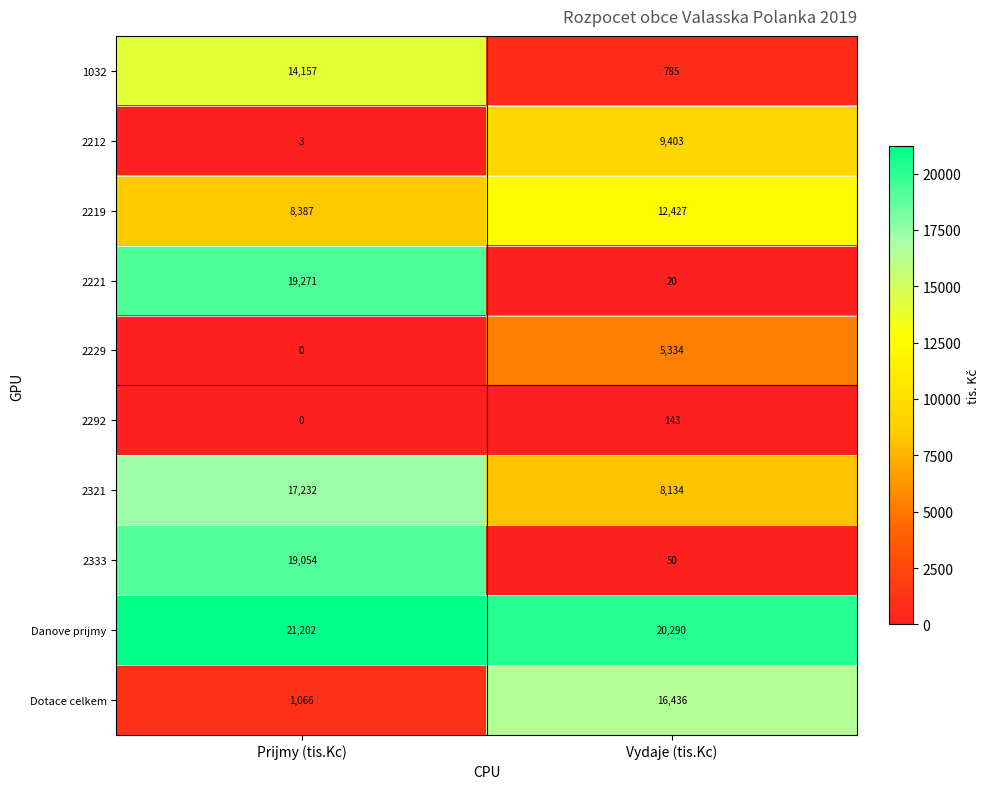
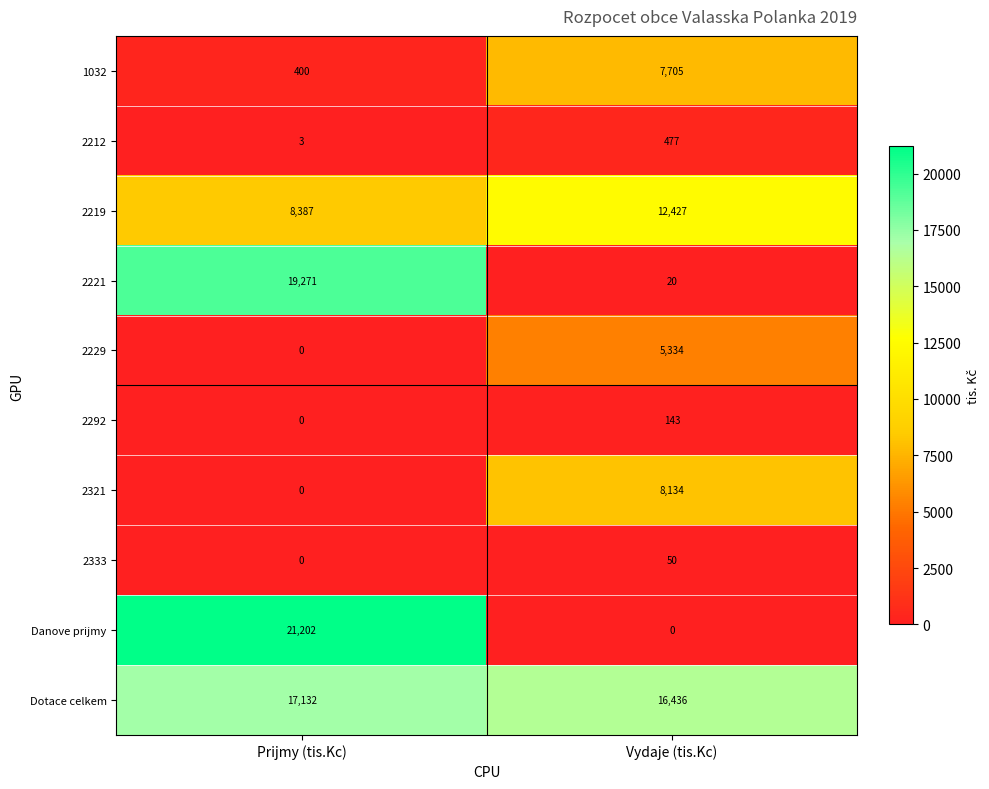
1032, Prijmy (tis.Kc): 14,157 -> 400
1032, Vydaje (tis.Kc): 785 -> 7,705
2212, Vydaje (tis.Kc): 9,403 -> 477
2321, Prijmy (tis.Kc): 17,232 -> 0
2333, Prijmy (tis.Kc): 19,054 -> 0
Danove prijmy, Vydaje (tis.Kc): 20,290 -> 0
Dotace celkem, Prijmy (tis.Kc): 1,066 -> 17,132
